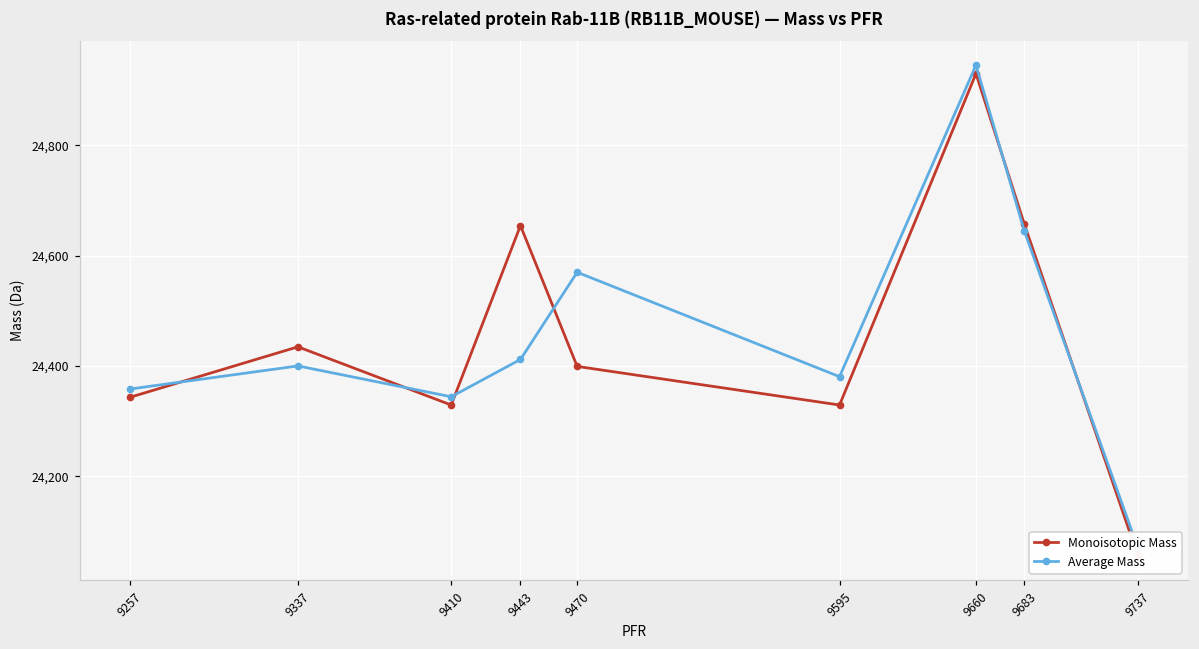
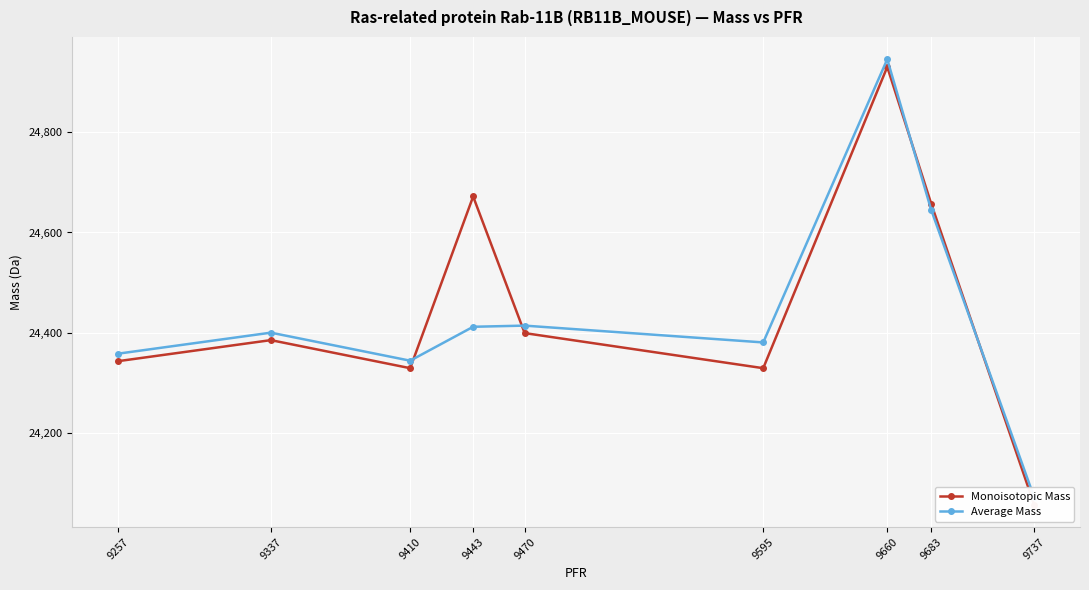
Monoisotopic Mass, 9337: 24,430 -> 24,390
Monoisotopic Mass, 9443: 24,650 -> 24,670
Average Mass, 9470: 24,570 -> 24,410
